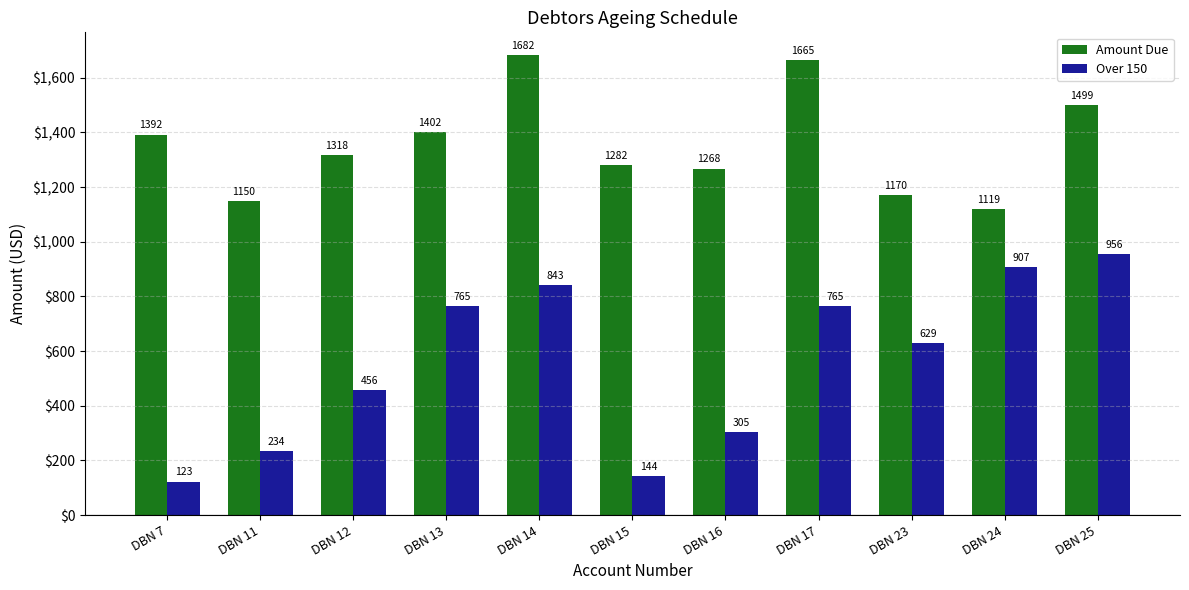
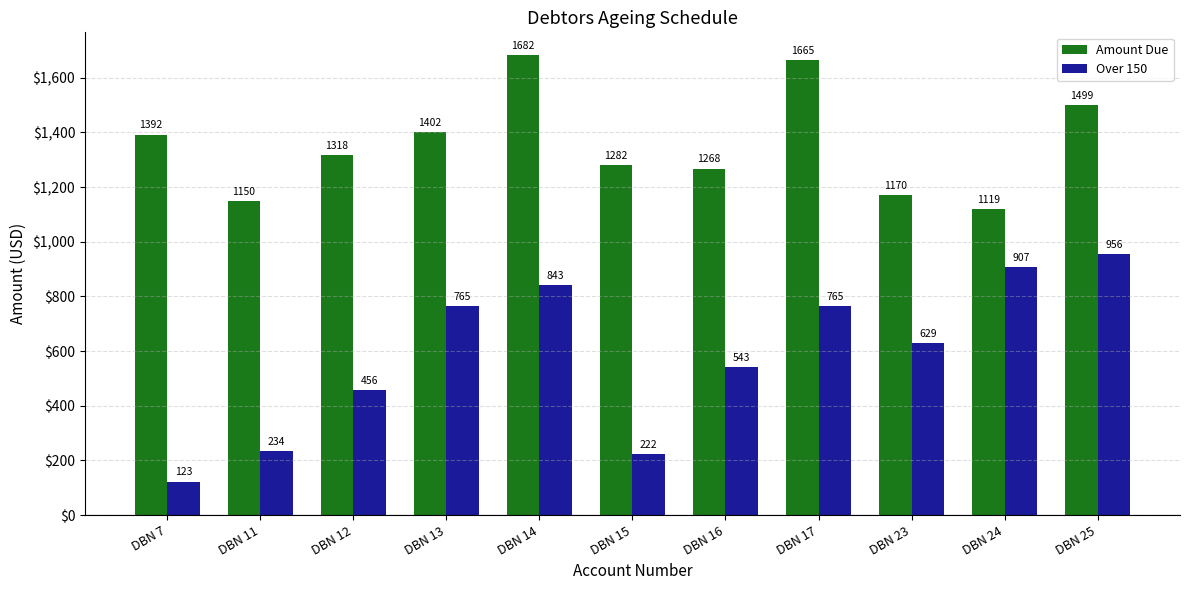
Over 150, DBN 15: 144 -> 222
Over 150, DBN 16: 305 -> 543
